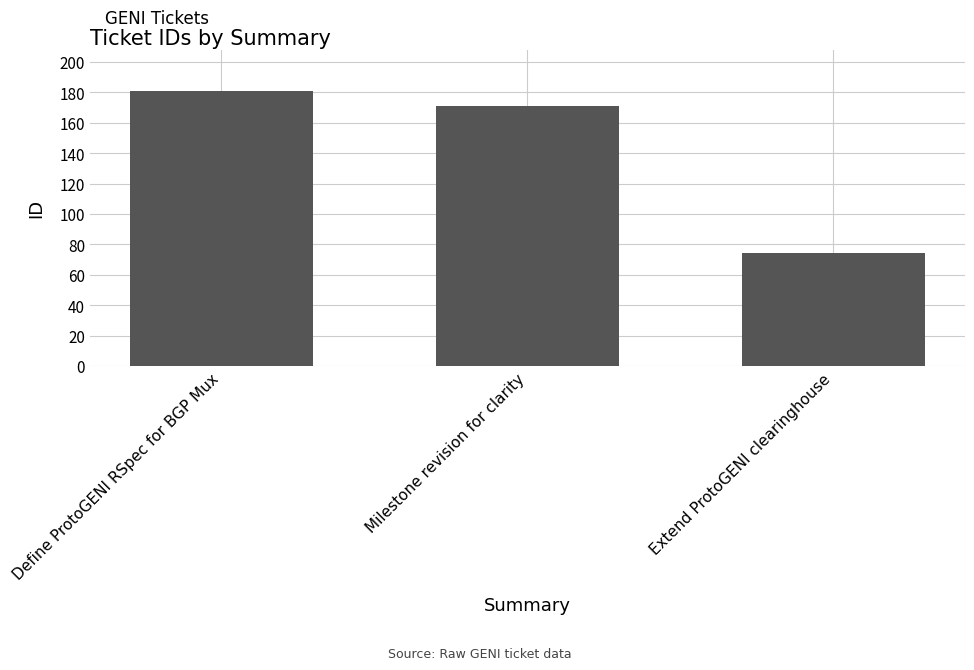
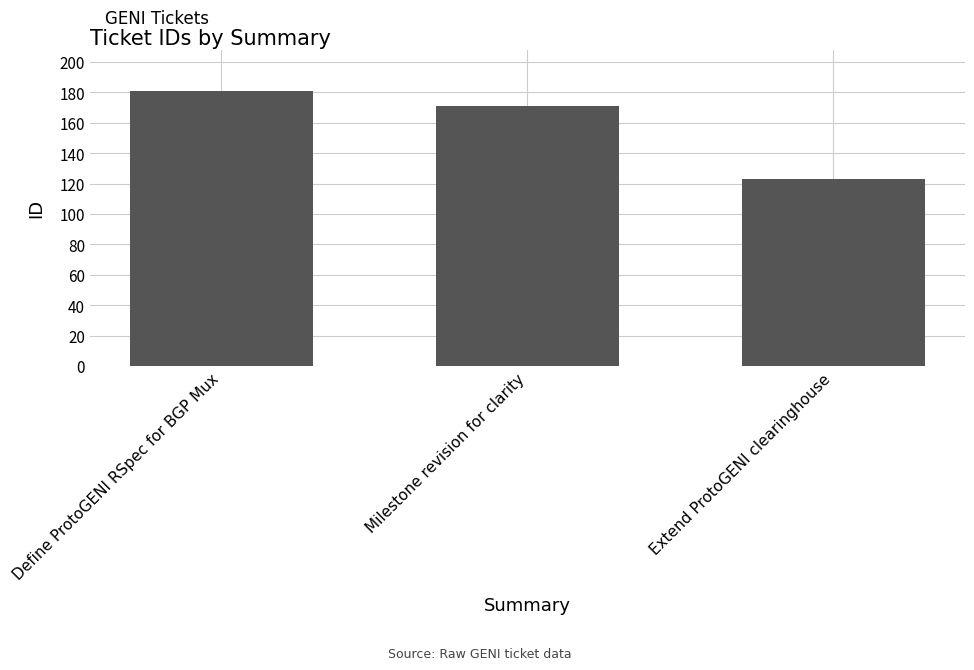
Extend ProtoGENI clearinghouse: 74 -> 123
